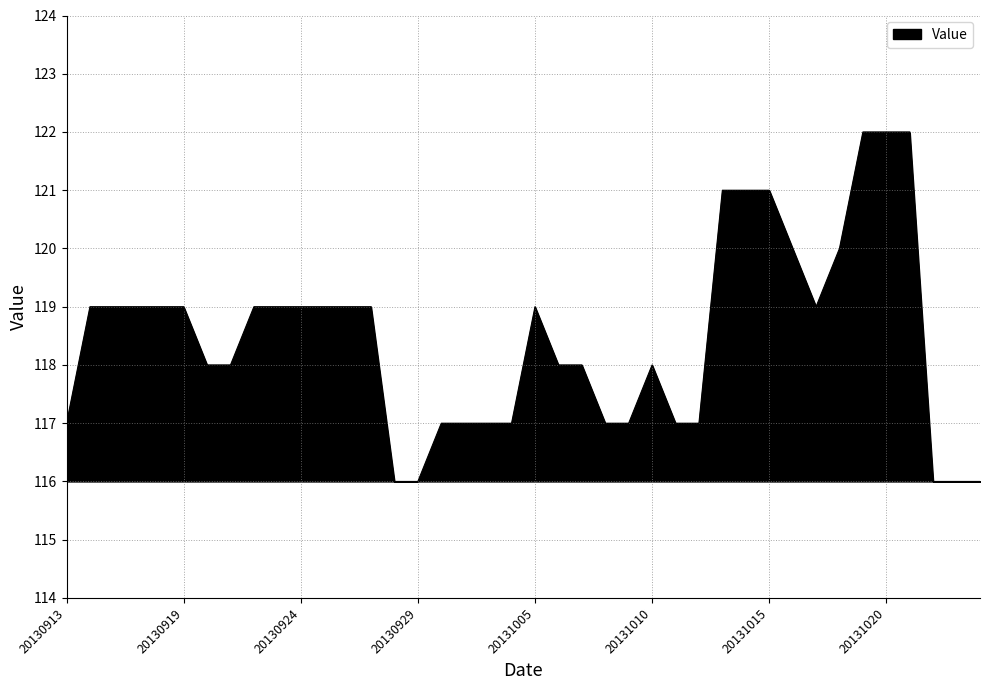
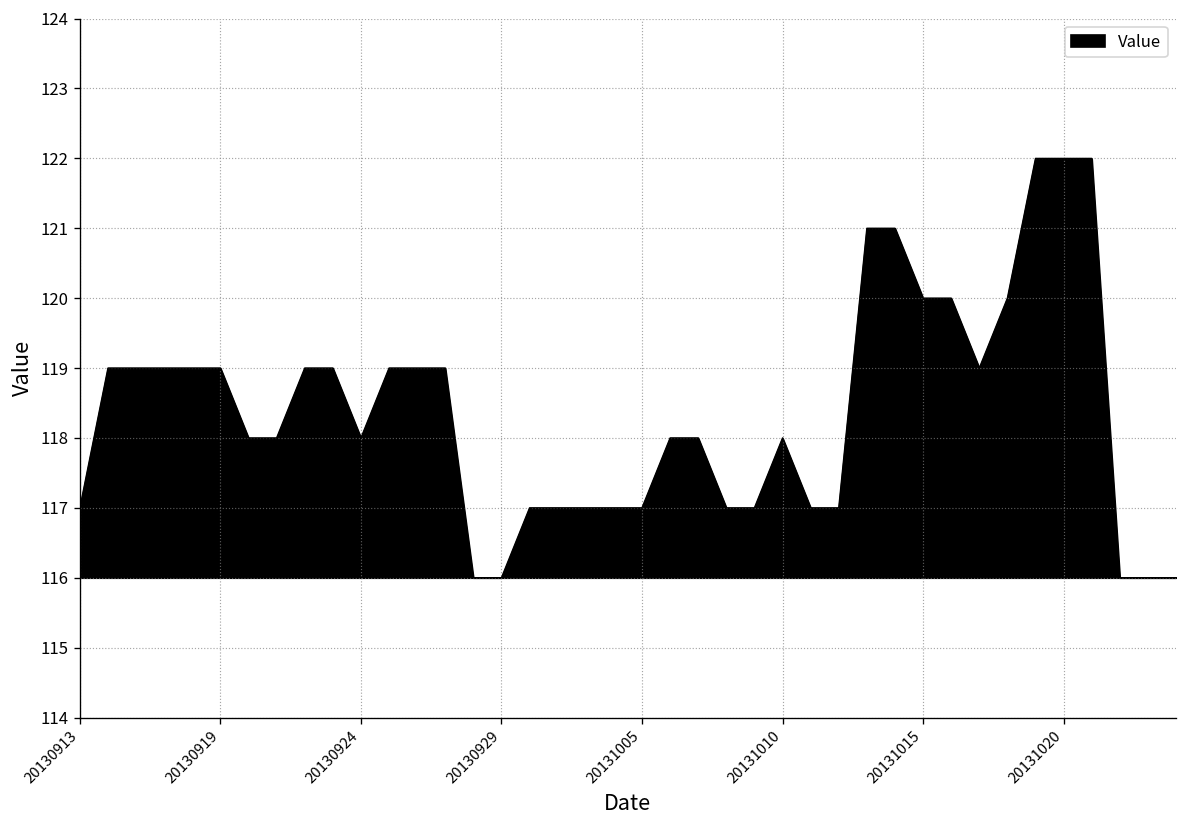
20130924: 119 -> 118
20131005: 119 -> 117
20131015: 121 -> 120
